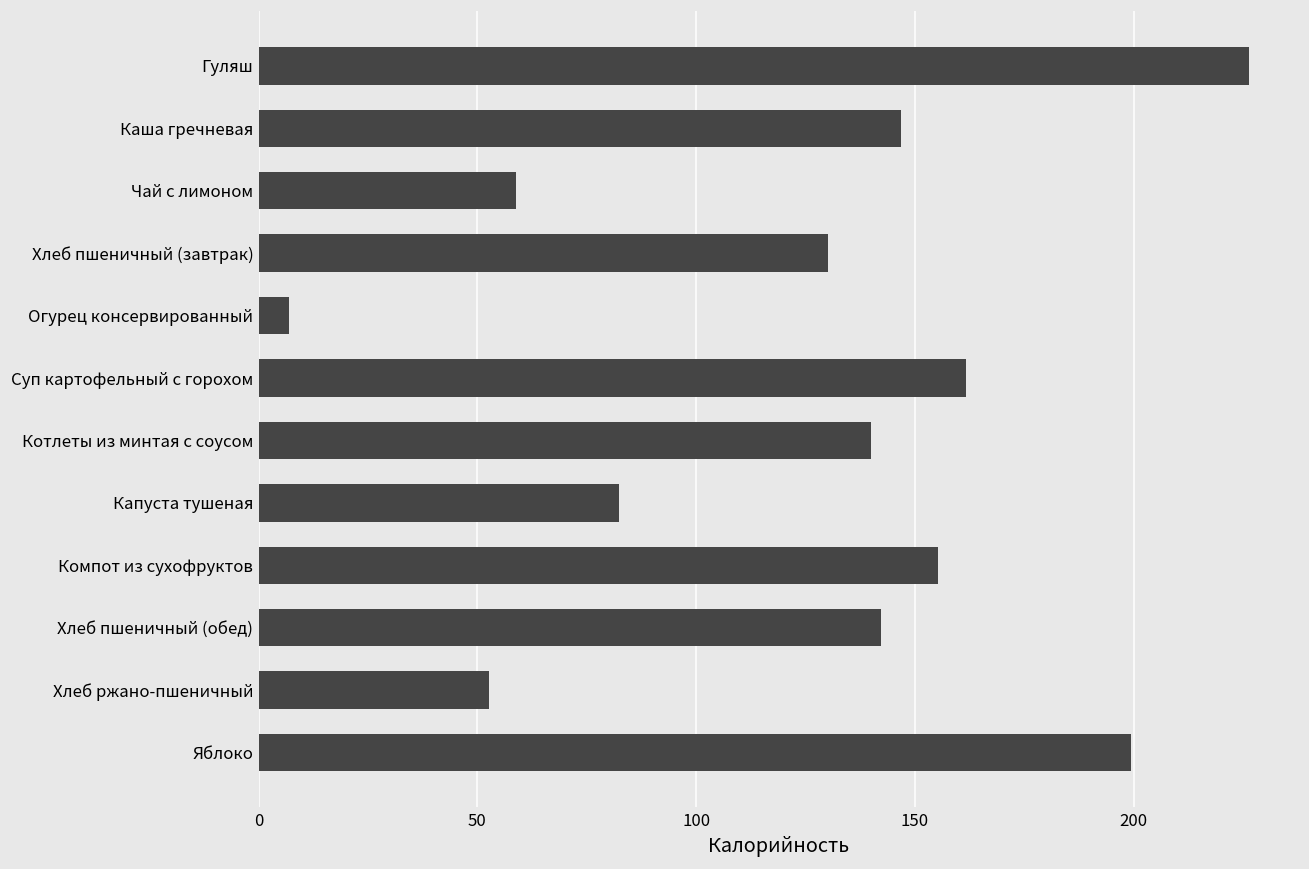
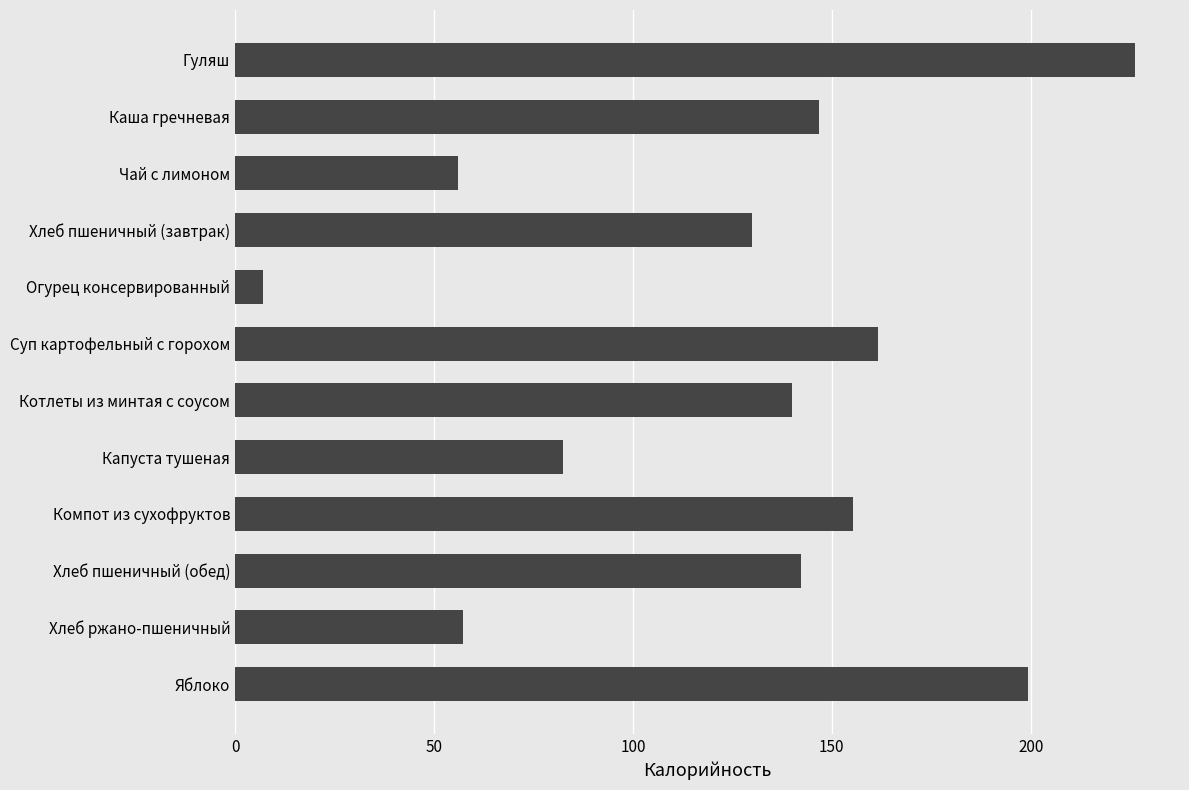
Чай с лимоном: 59 -> 56
Хлеб ржано-пшеничный: 53 -> 57
